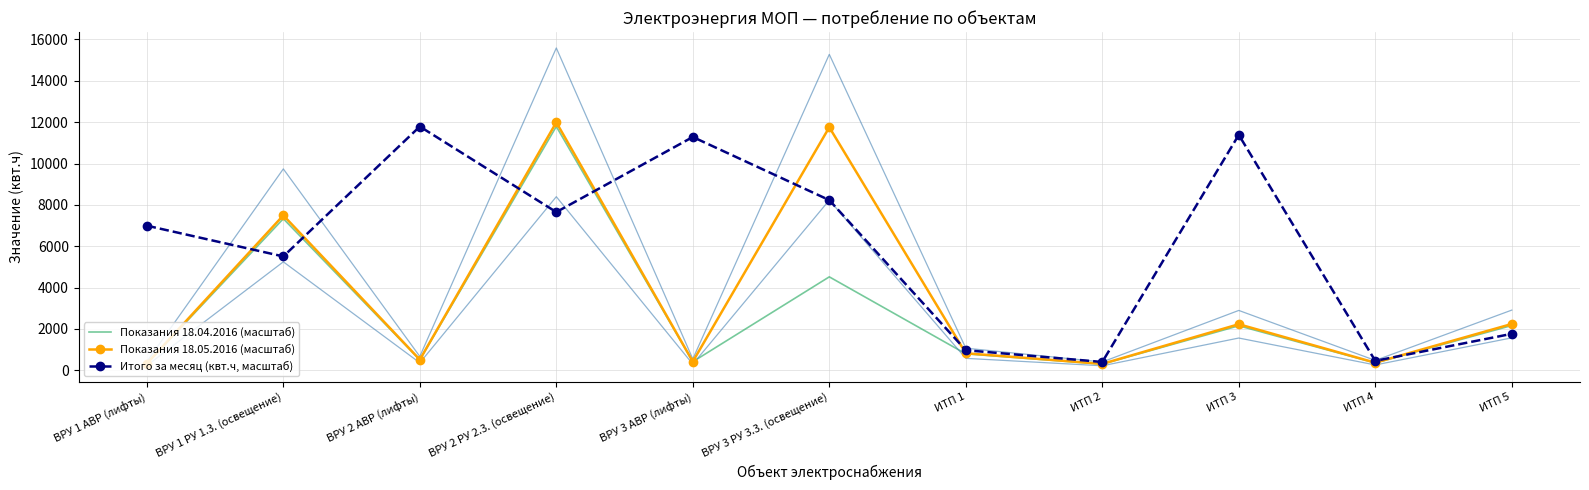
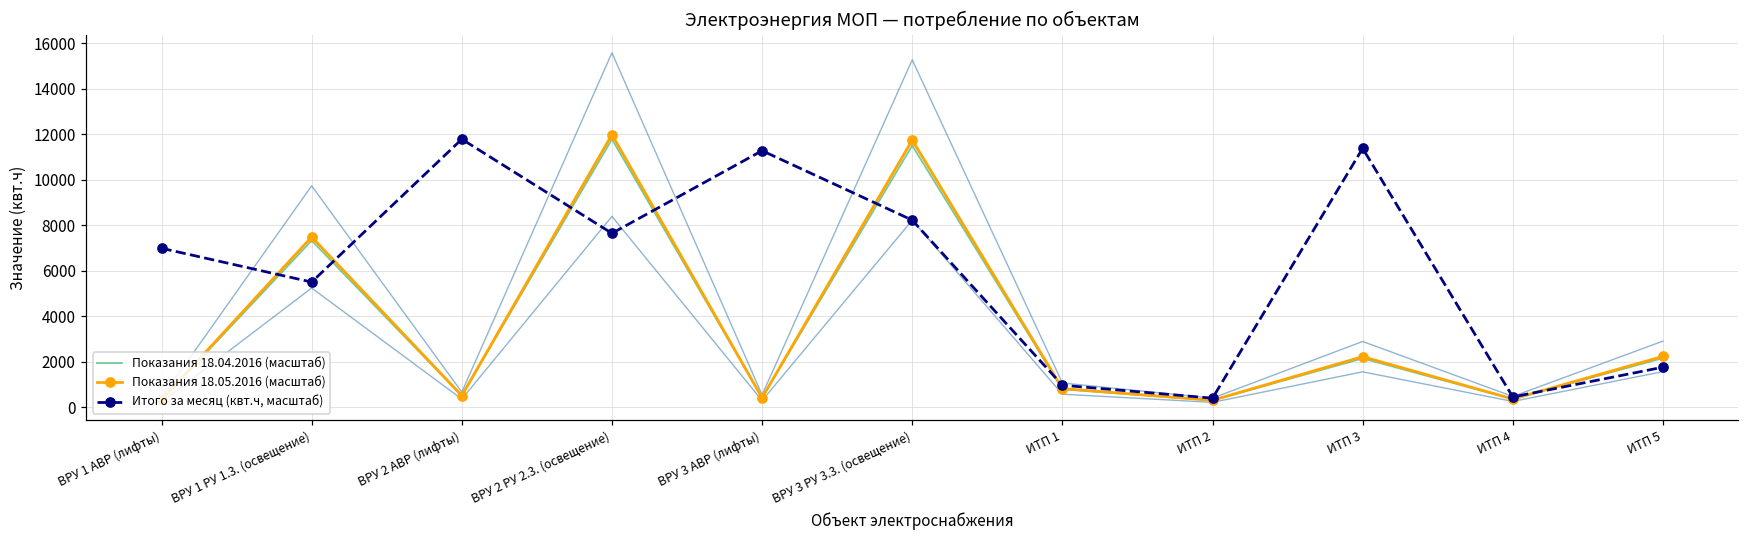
Показания 18.04.2016 (масштаб), ВРУ 3 РУ 3.3. (освещение): 4500 -> 11500
